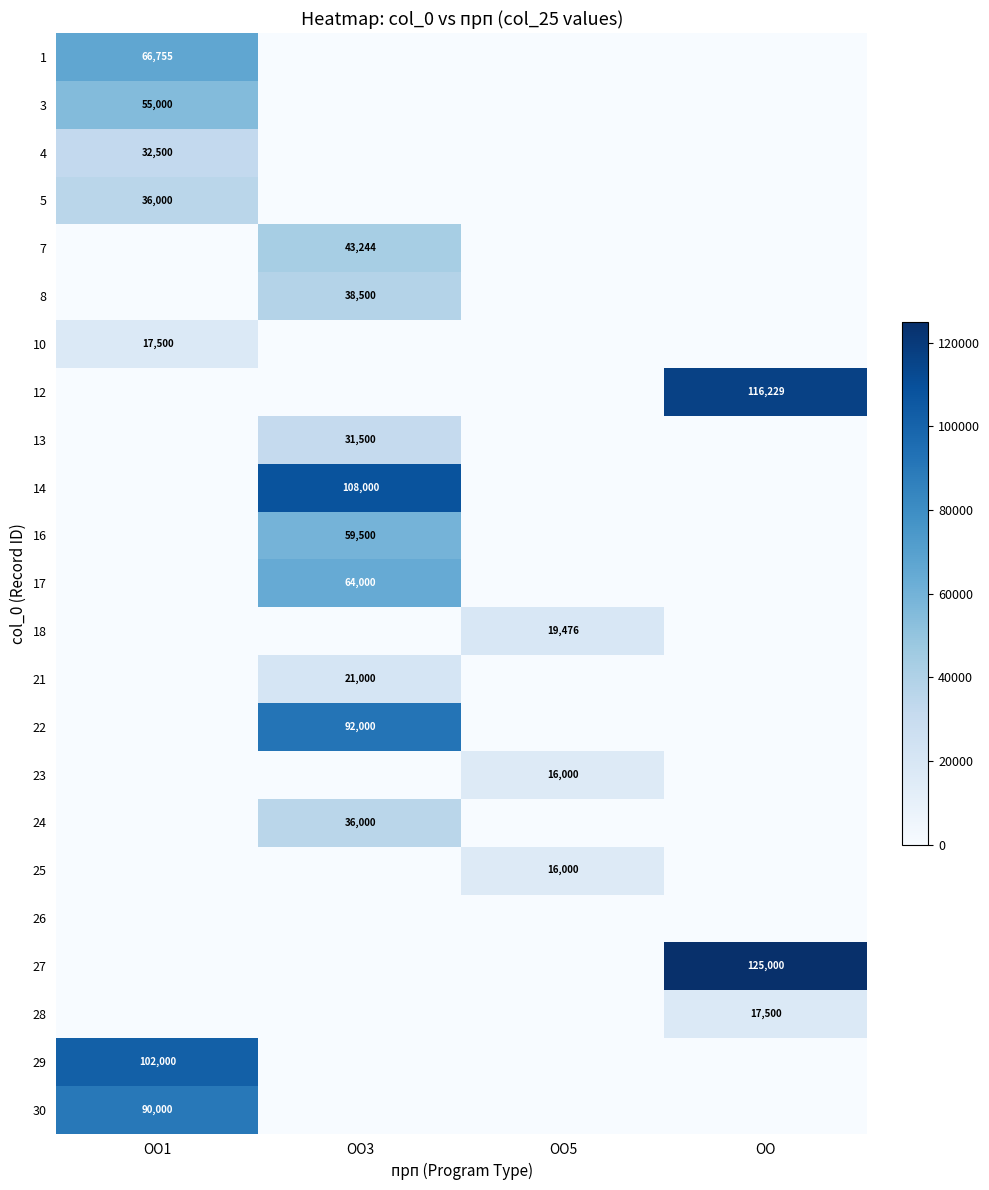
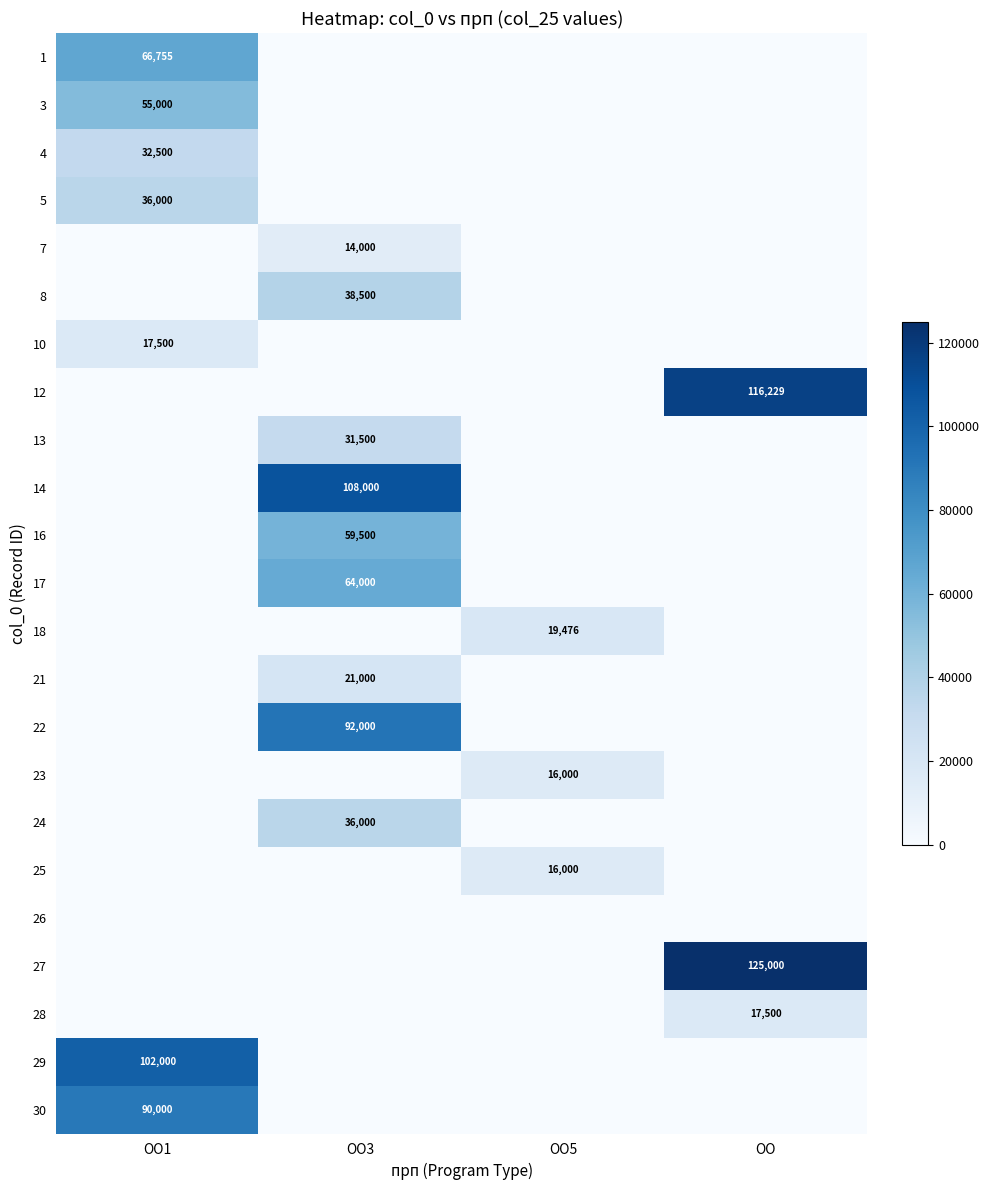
7, ОО3: 43,244 -> 14,000
